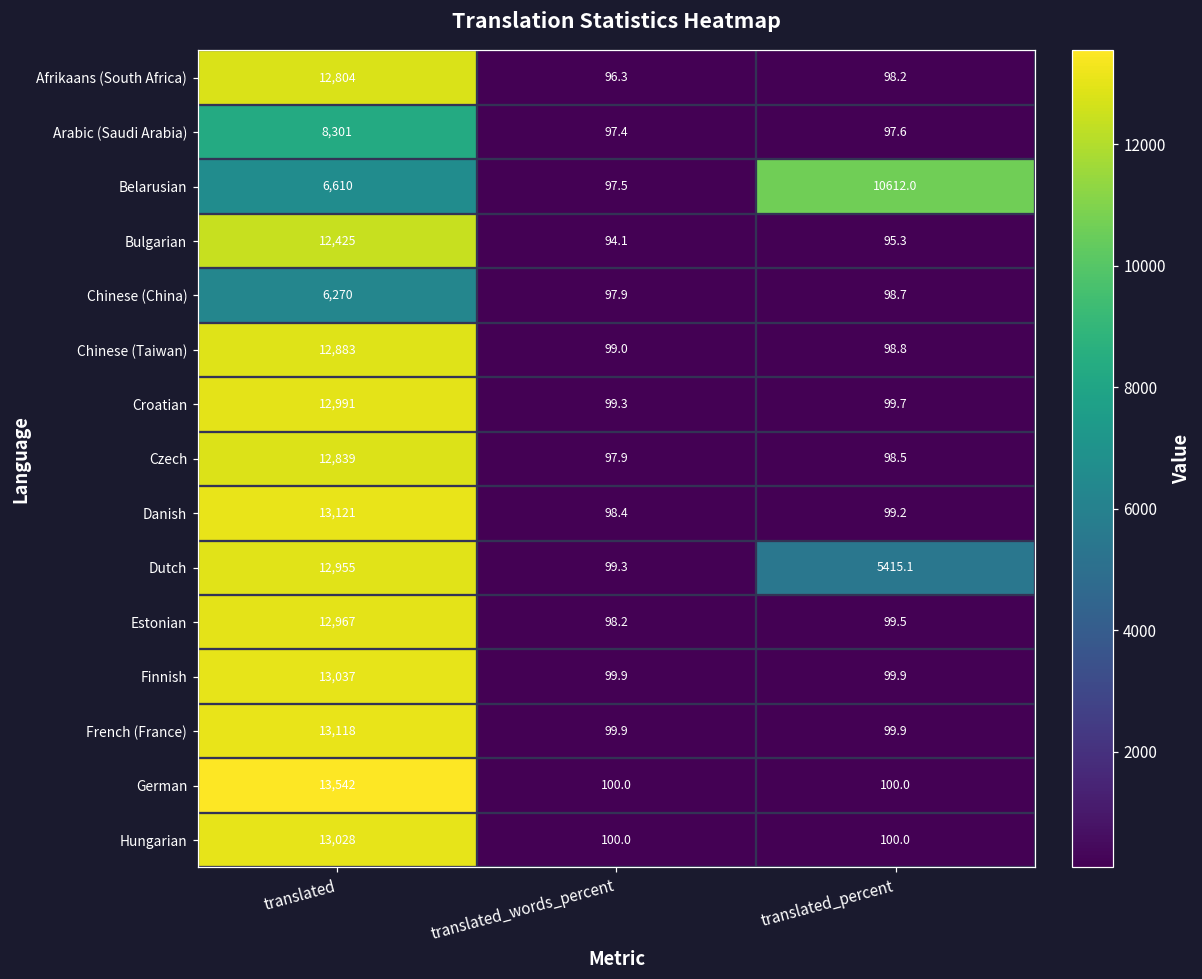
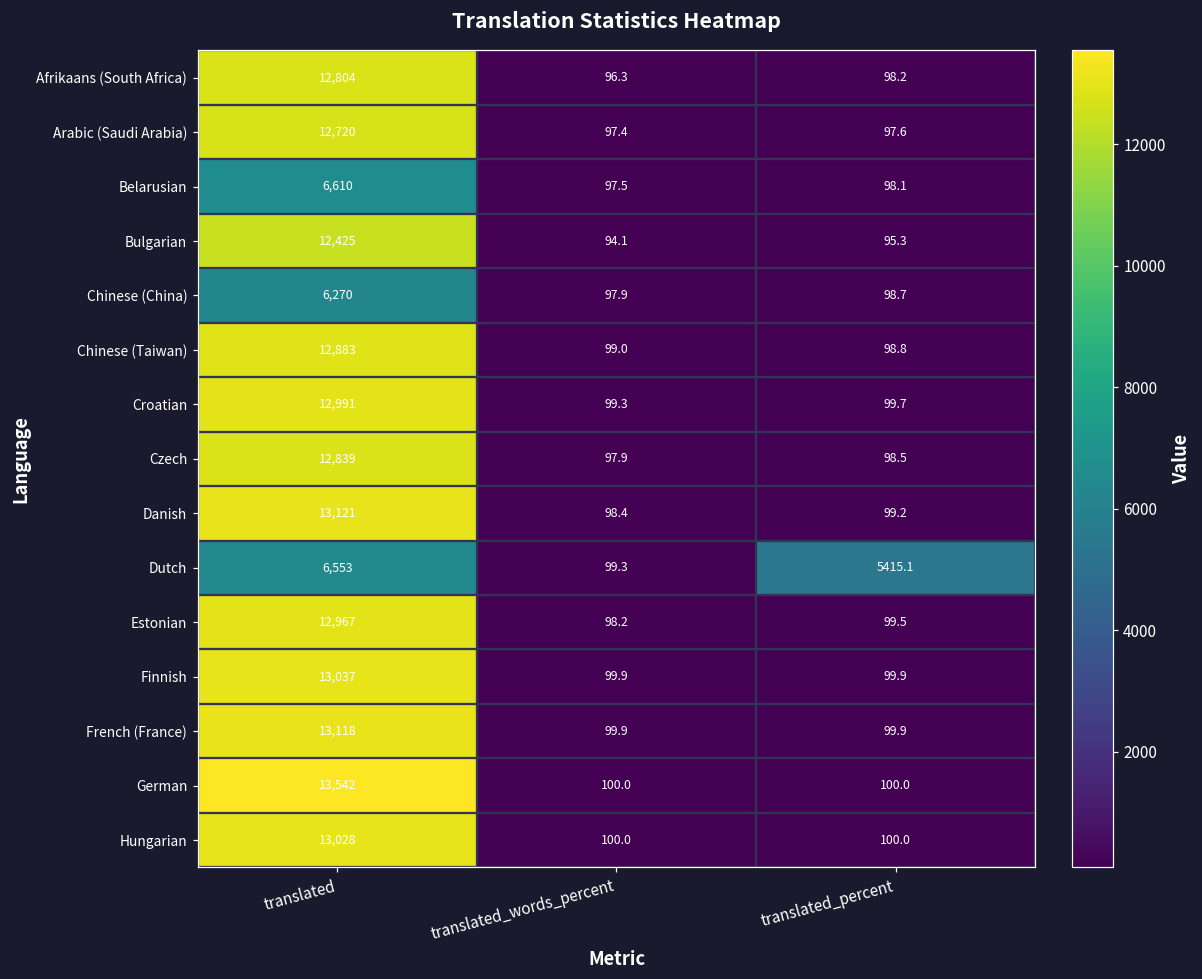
Arabic (Saudi Arabia), translated: 8,301 -> 12,720
Belarusian, translated_percent: 10612.0 -> 98.1
Dutch, translated: 12,955 -> 6,553
